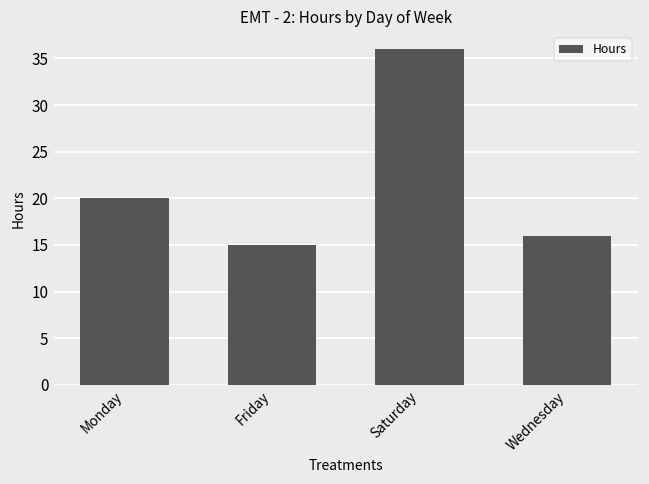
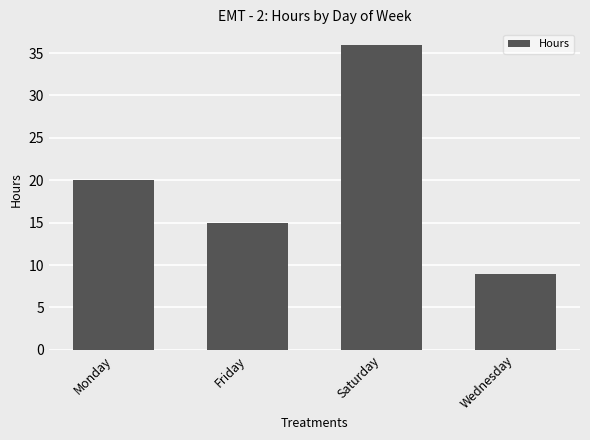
Wednesday: 16 -> 9
